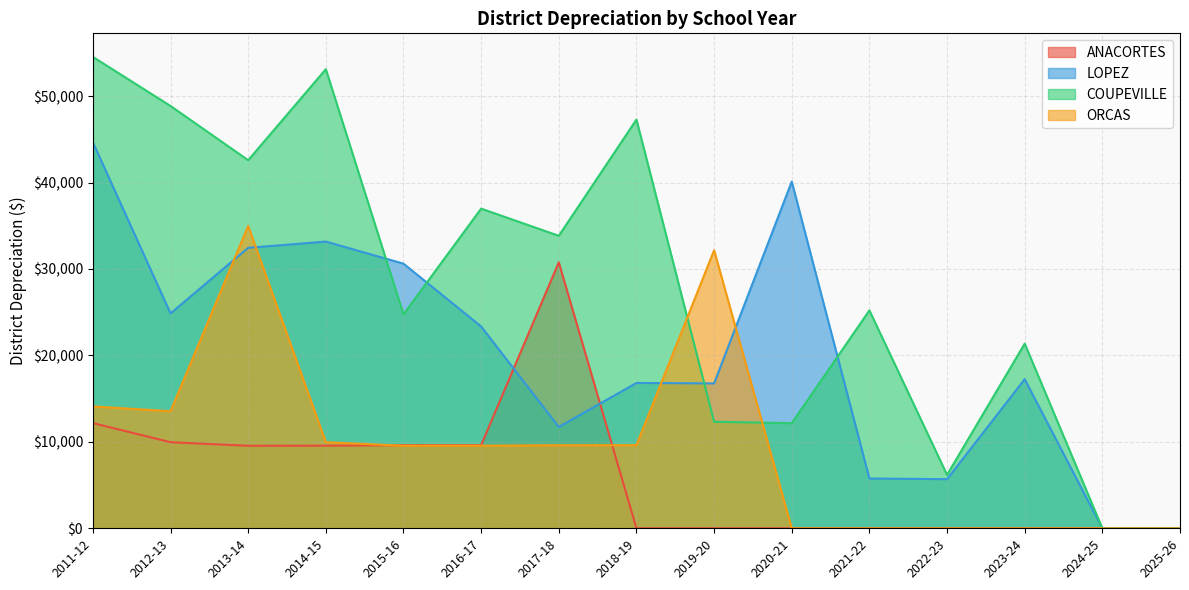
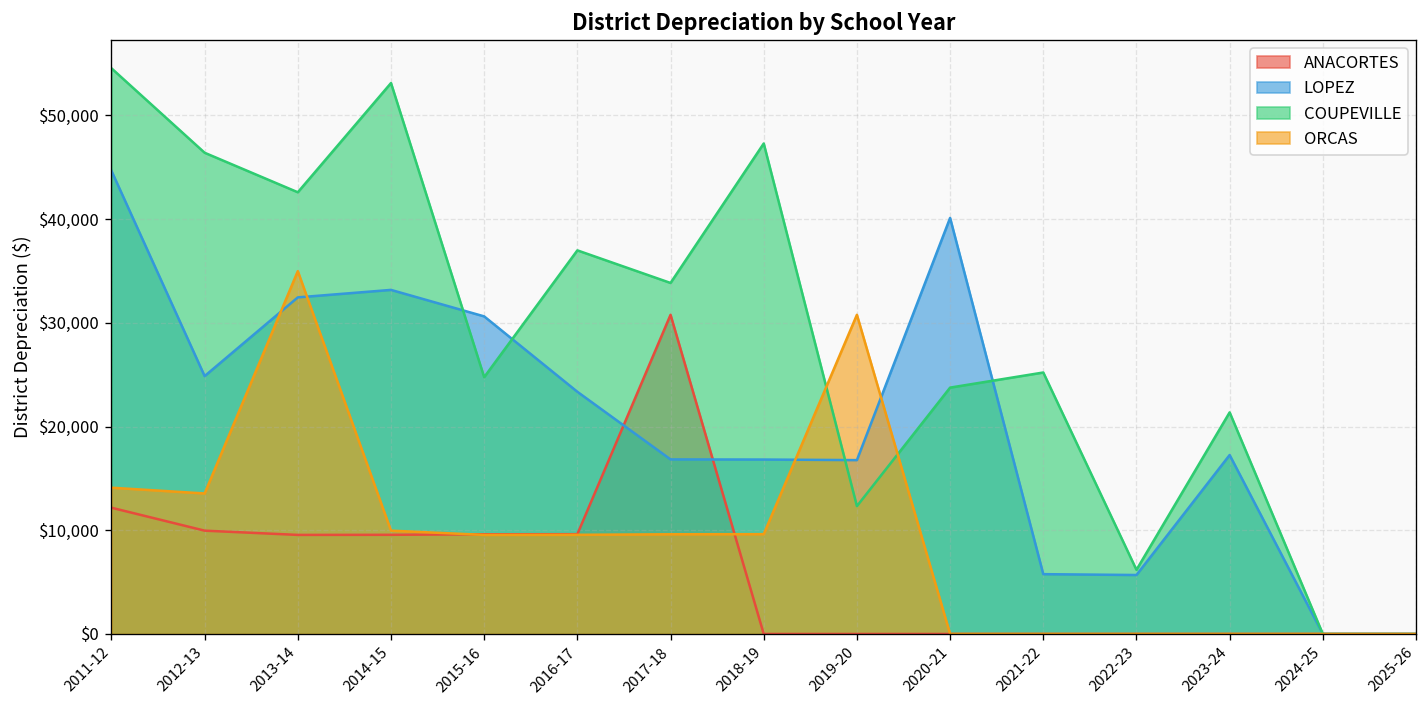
COUPEVILLE, 2012-13: $49,000 -> $46,000
LOPEZ, 2017-18: $12,000 -> $17,000
ORCAS, 2019-20: $32,000 -> $31,000
COUPEVILLE, 2020-21: $12,000 -> $24,000
